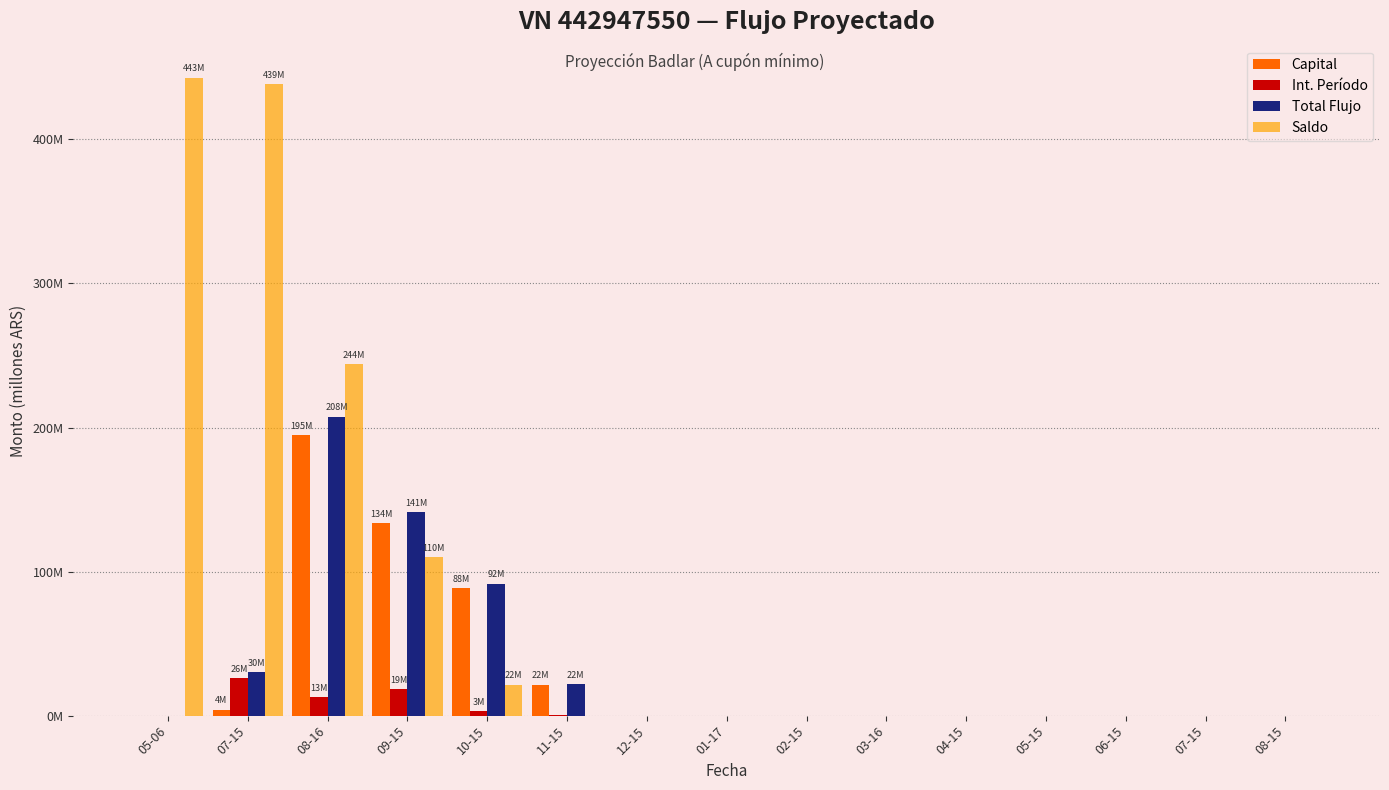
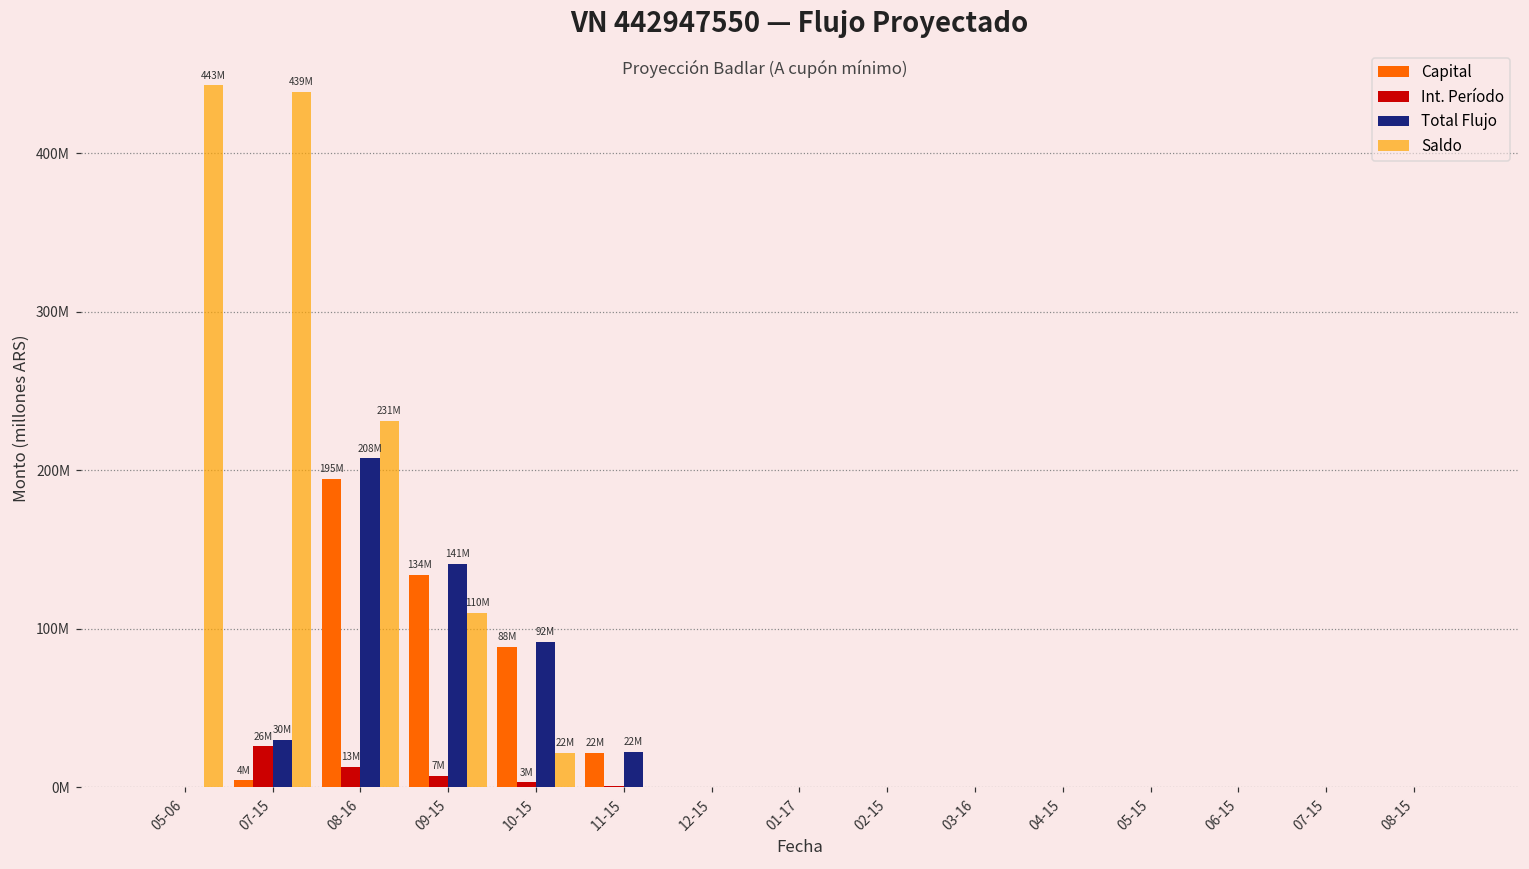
Saldo, 08-16: 244M -> 231M
Int. Período, 09-15: 19M -> 7M
